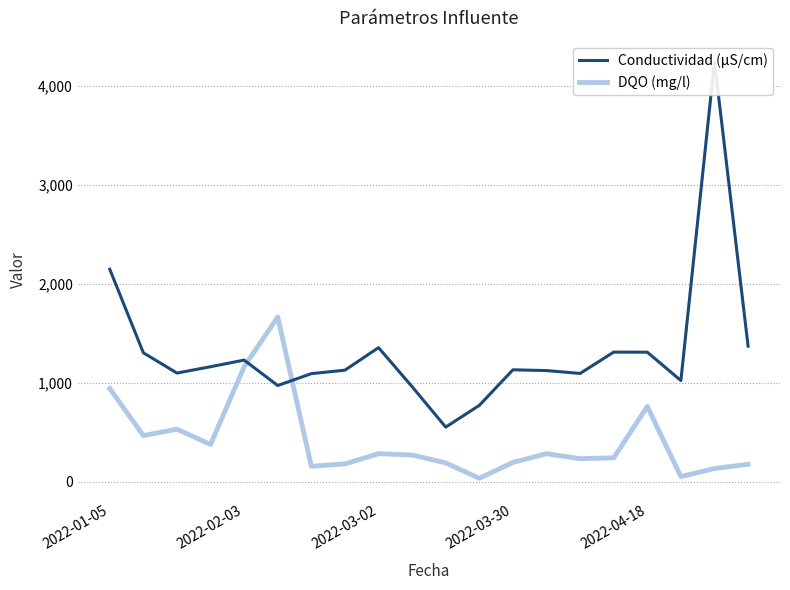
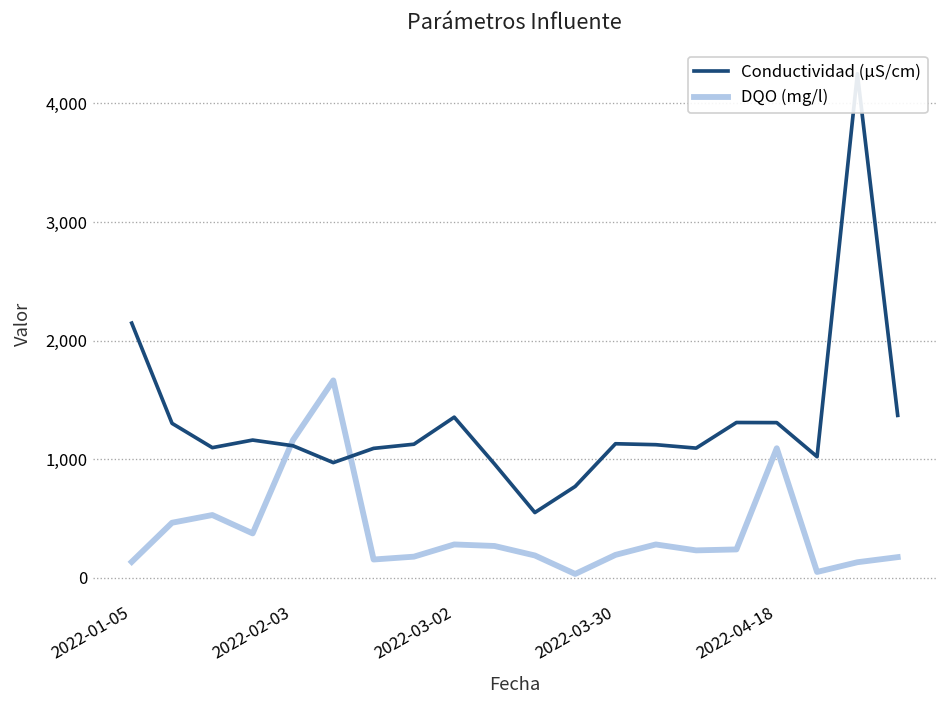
DQO (mg/l), 2022-01-05: 900 -> 100
Conductividad (µS/cm), 2022-02-03: 1,200 -> 1,100
DQO (mg/l), 2022-04-18: 800 -> 1,100
